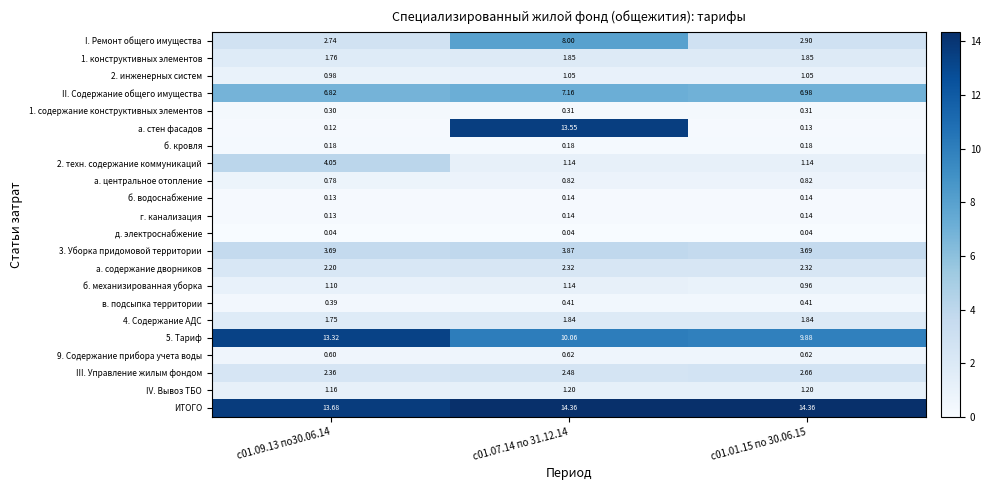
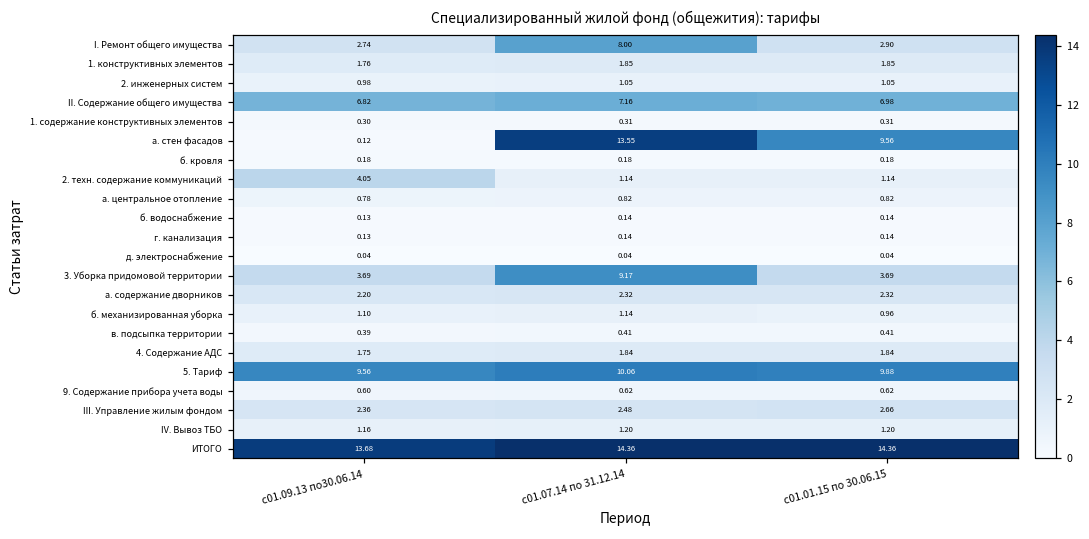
а. стен фасадов, с01.01.15 по 30.06.15: 0.13 -> 9.56
3. Уборка придомовой территории, с01.07.14 по 31.12.14: 3.87 -> 9.17
5. Тариф, с01.09.13 по30.06.14: 13.32 -> 9.56
